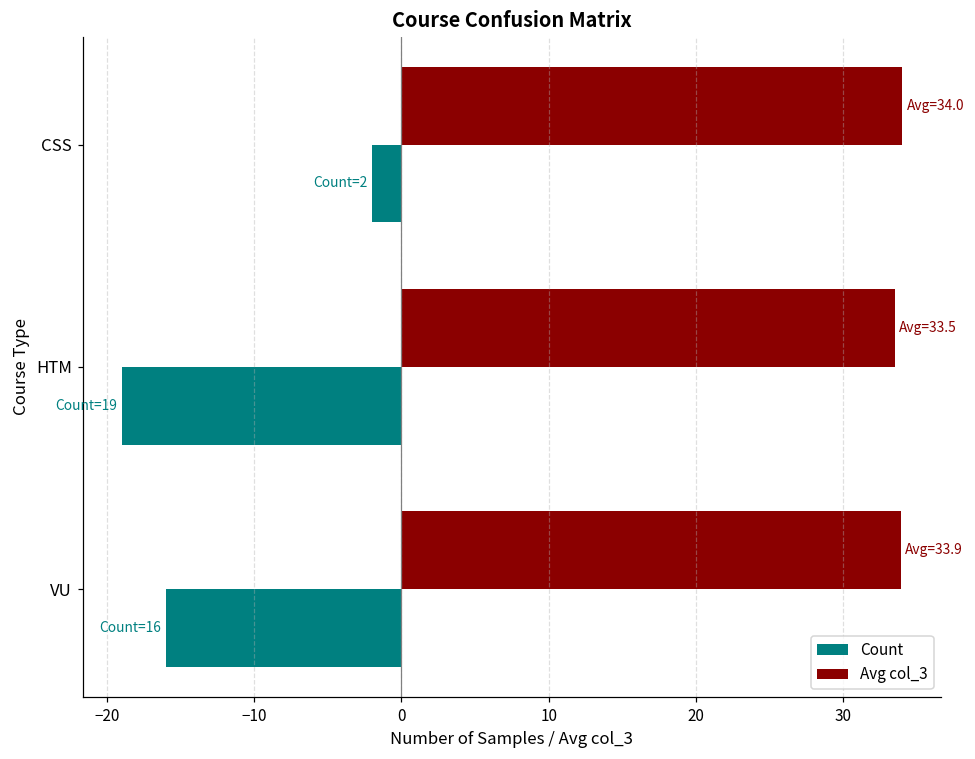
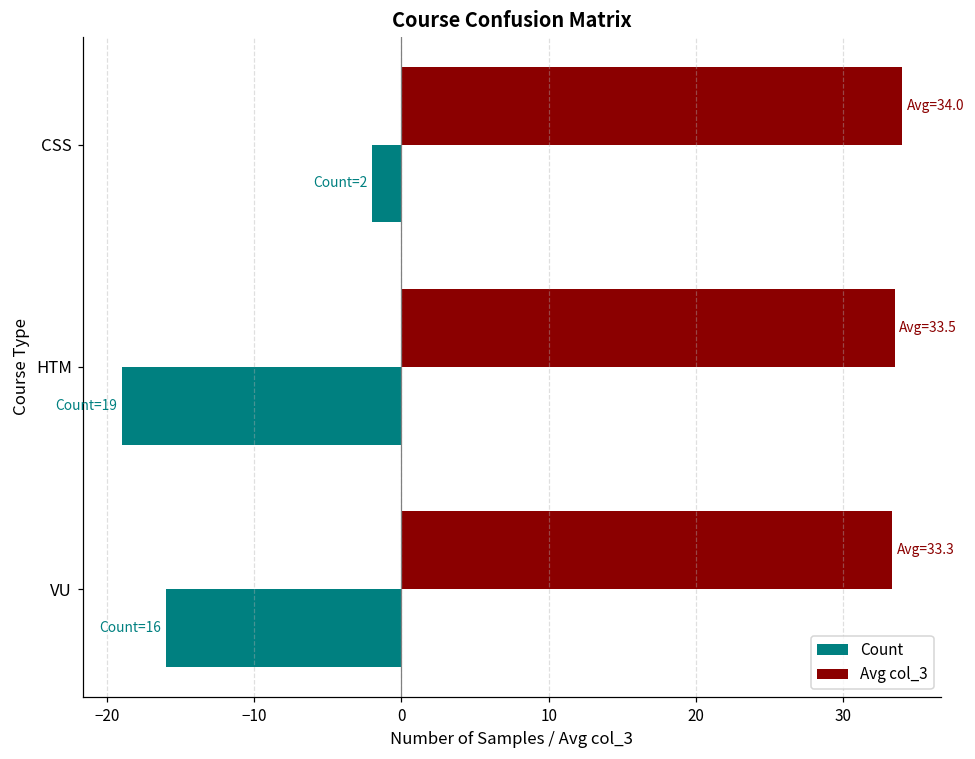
Avg col_3, VU: 33.9 -> 33.3
